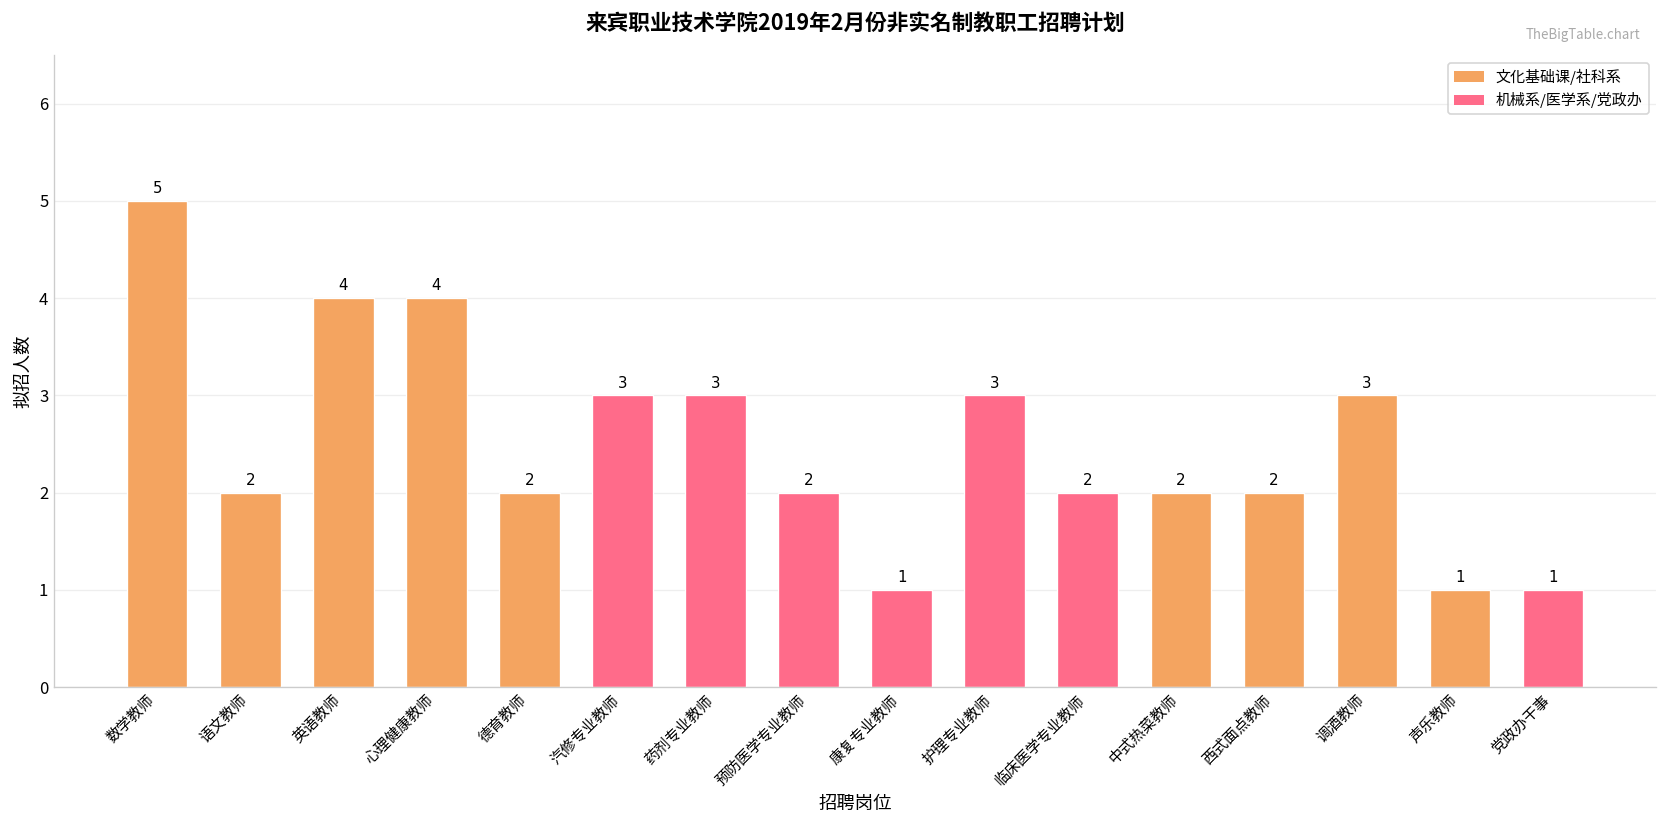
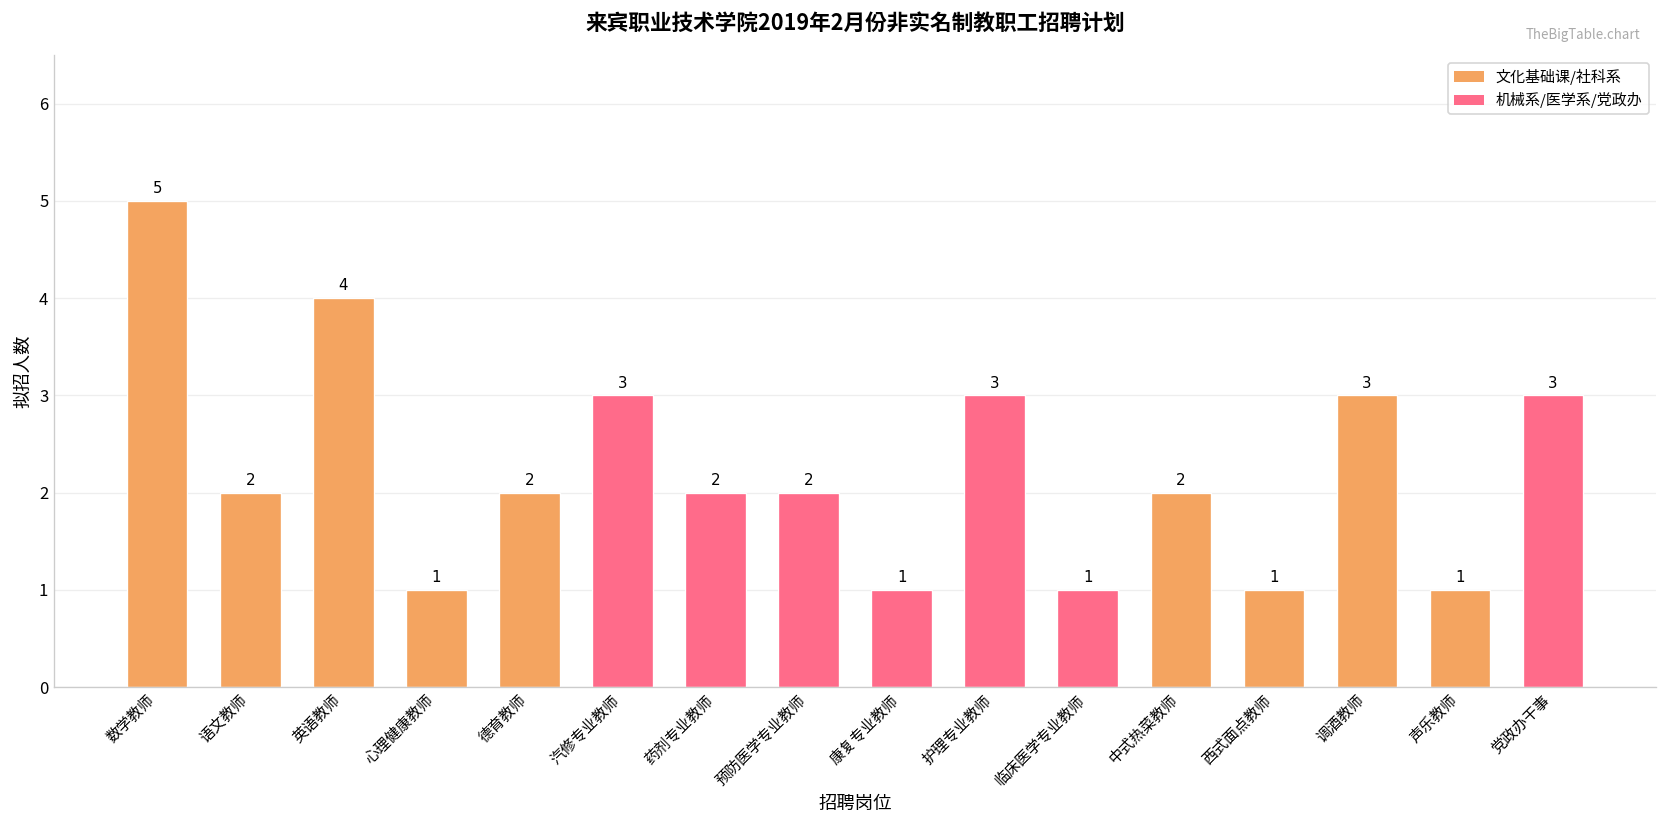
心理健康教师: 4 -> 1
药剂专业教师: 3 -> 2
临床医学专业教师: 2 -> 1
西式面点教师: 2 -> 1
党政办干事: 1 -> 3
